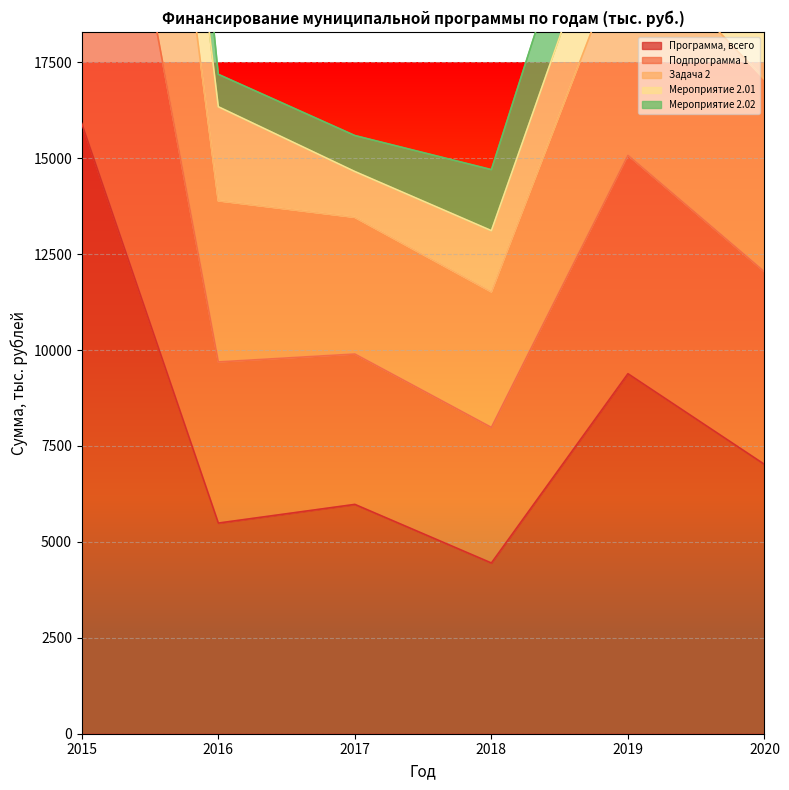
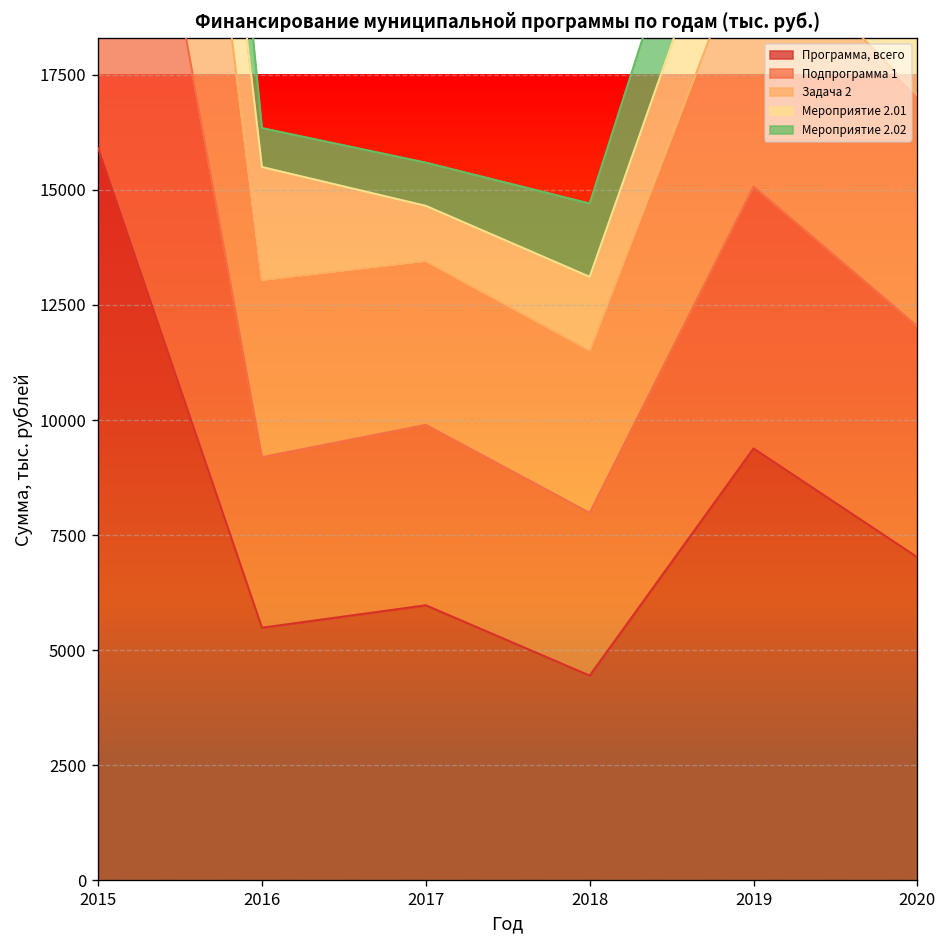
Подпрограмма 1, 2016: 4200 -> 3700
Задача 2, 2016: 4200 -> 3800
